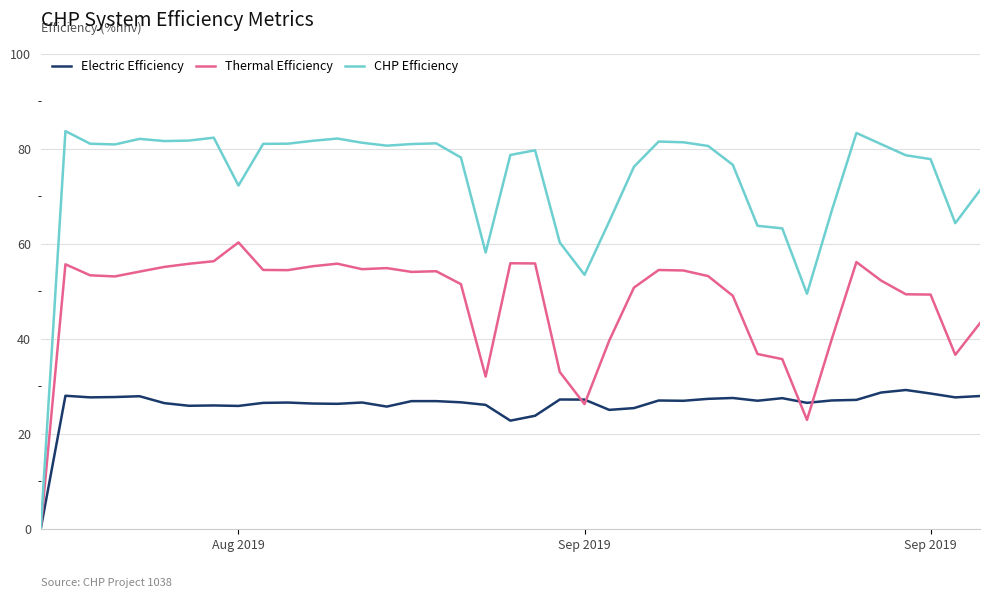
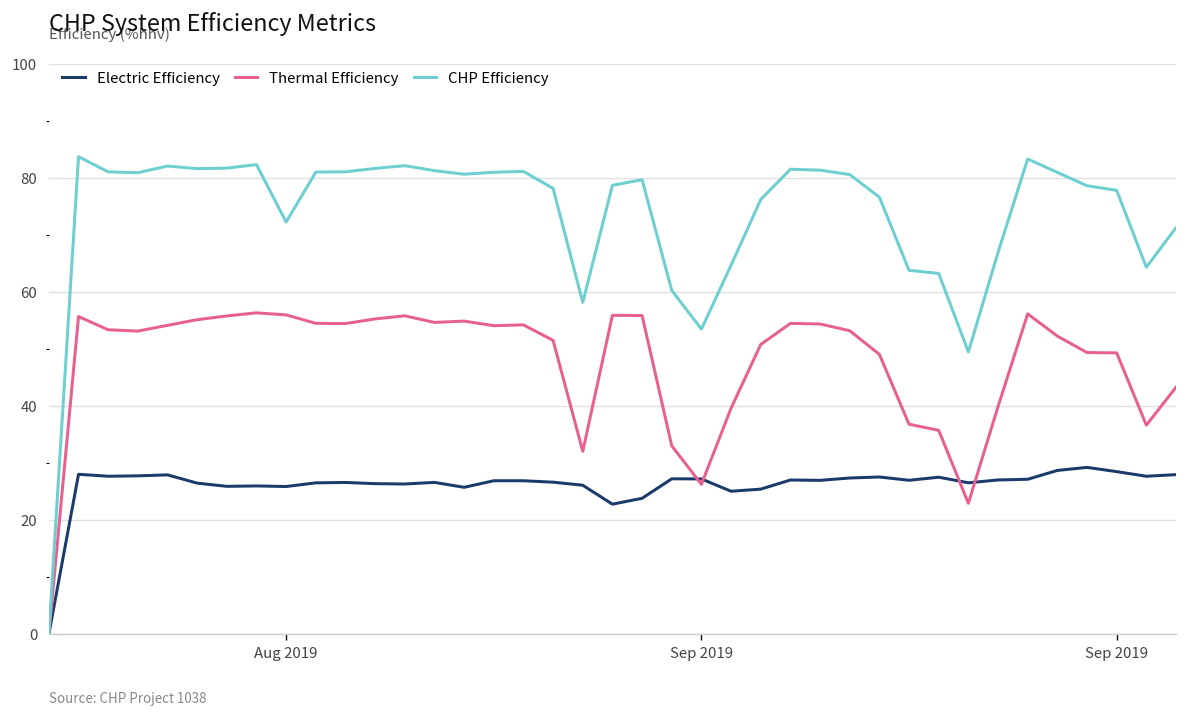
Thermal Efficiency, Aug 2019: 60 -> 56
